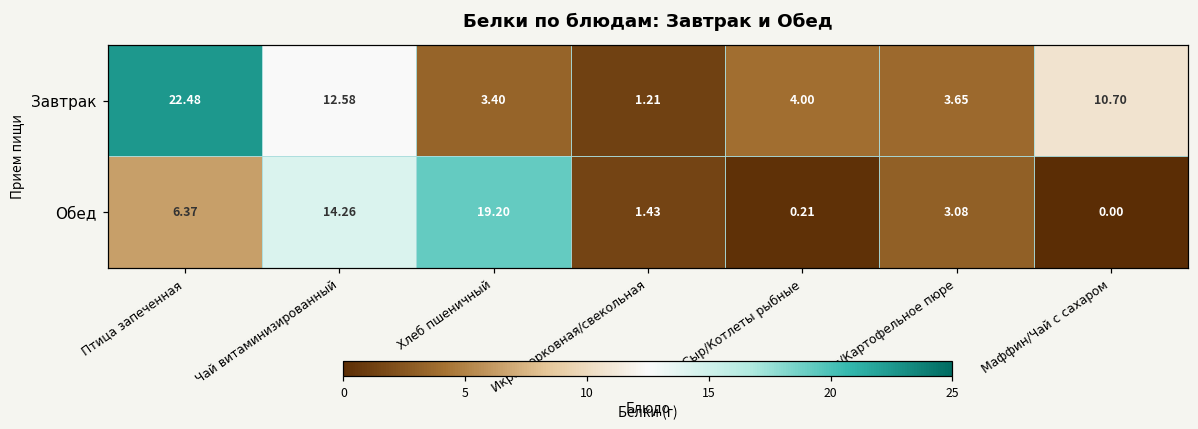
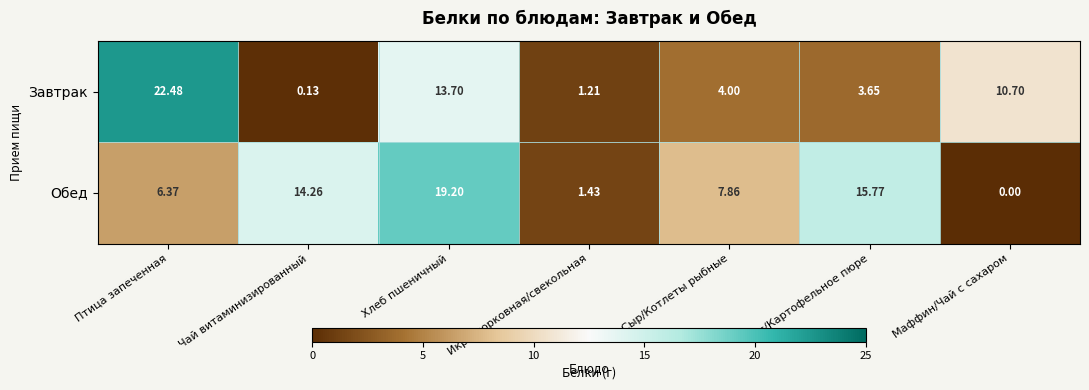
Завтрак, Чай витаминизированный: 12.58 -> 0.13
Завтрак, Хлеб пшеничный: 3.40 -> 13.70
Обед, Сыр/Котлеты рыбные: 0.21 -> 7.86
Обед, Рис/Картофельное пюре: 3.08 -> 15.77
